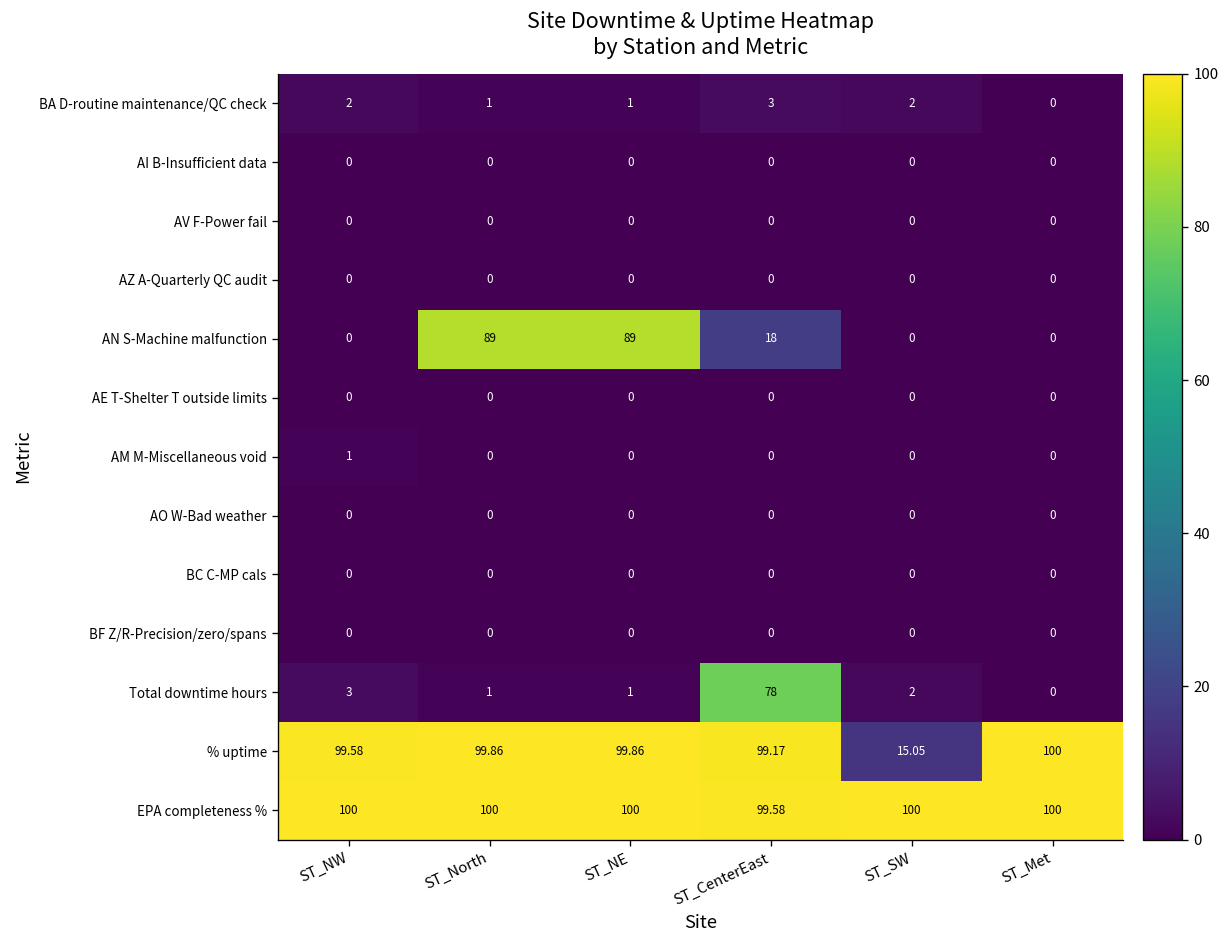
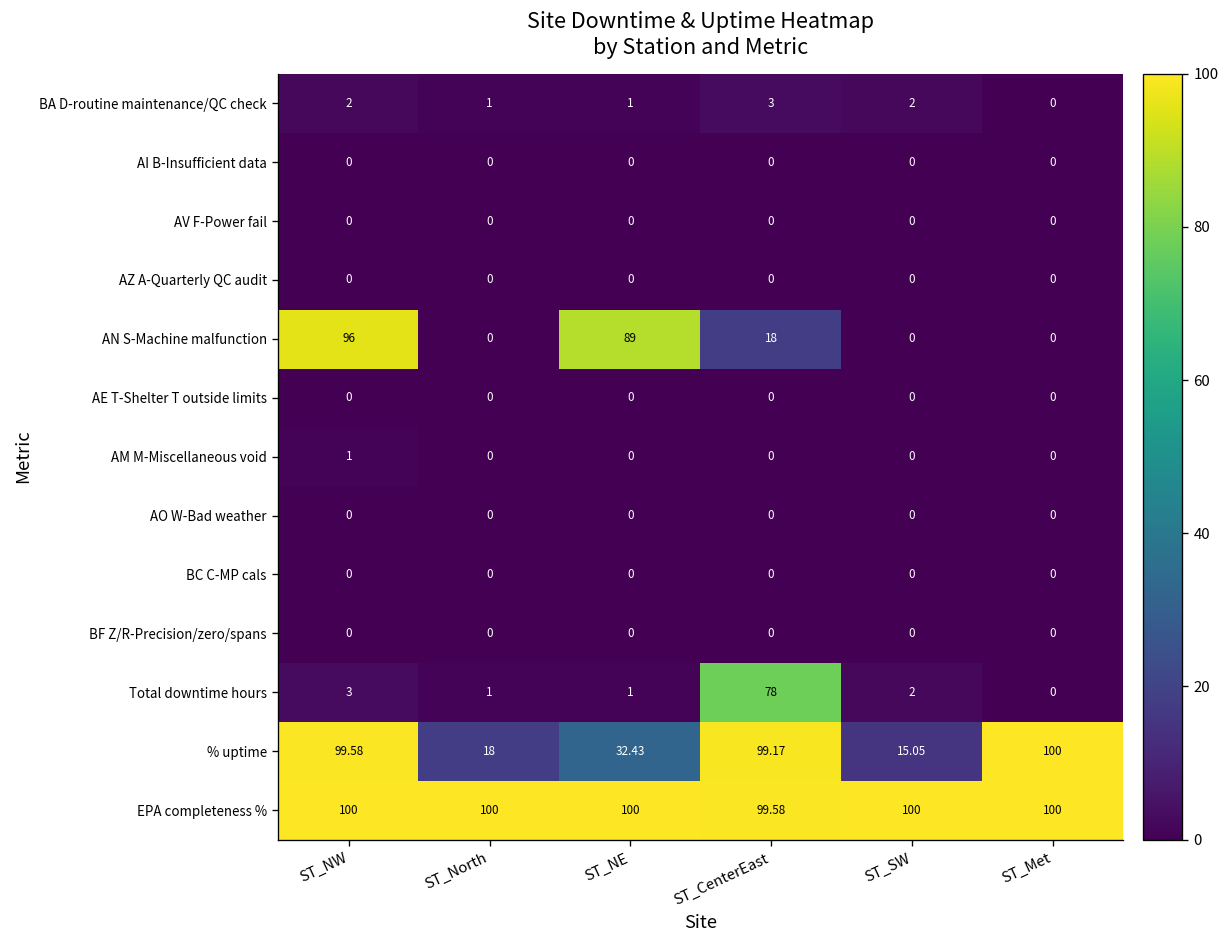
AN S-Machine malfunction, ST_NW: 0 -> 96
AN S-Machine malfunction, ST_North: 89 -> 0
% uptime, ST_North: 99.86 -> 18
% uptime, ST_NE: 99.86 -> 32.43
